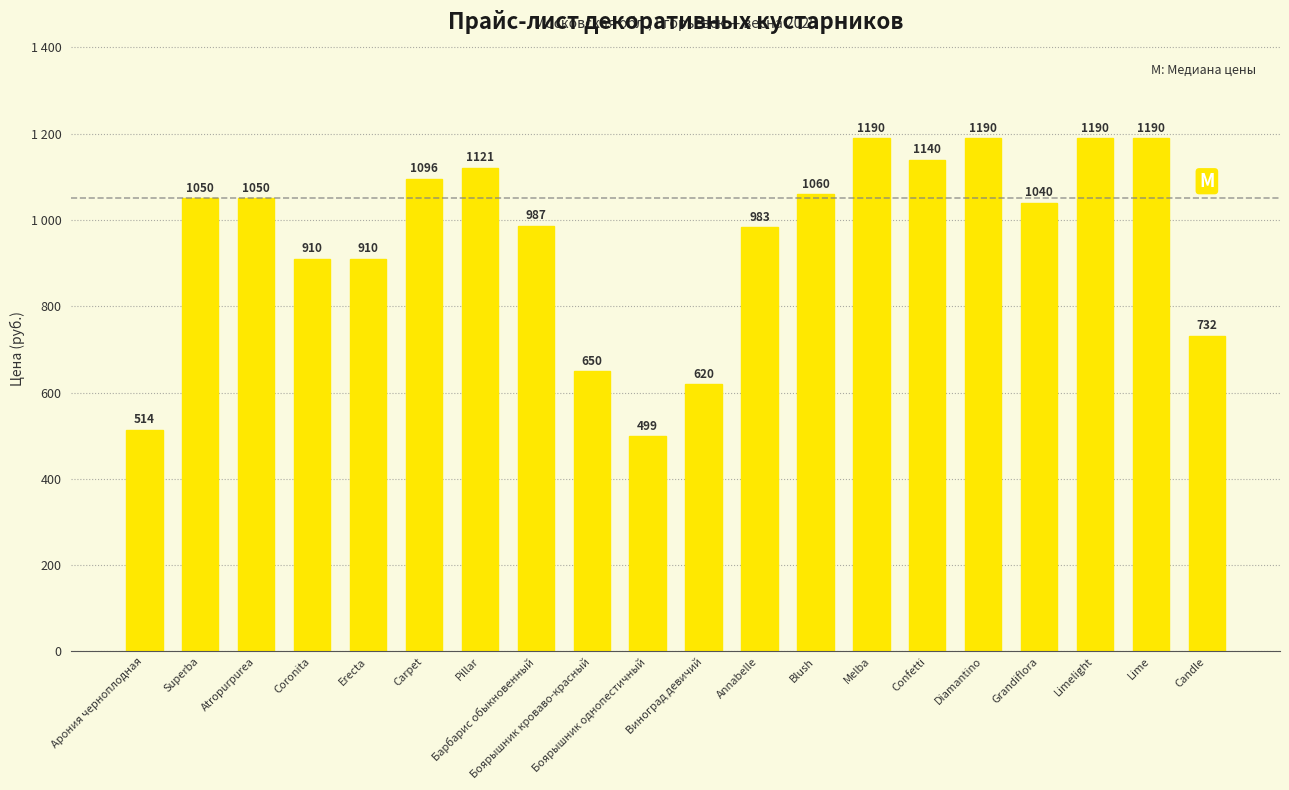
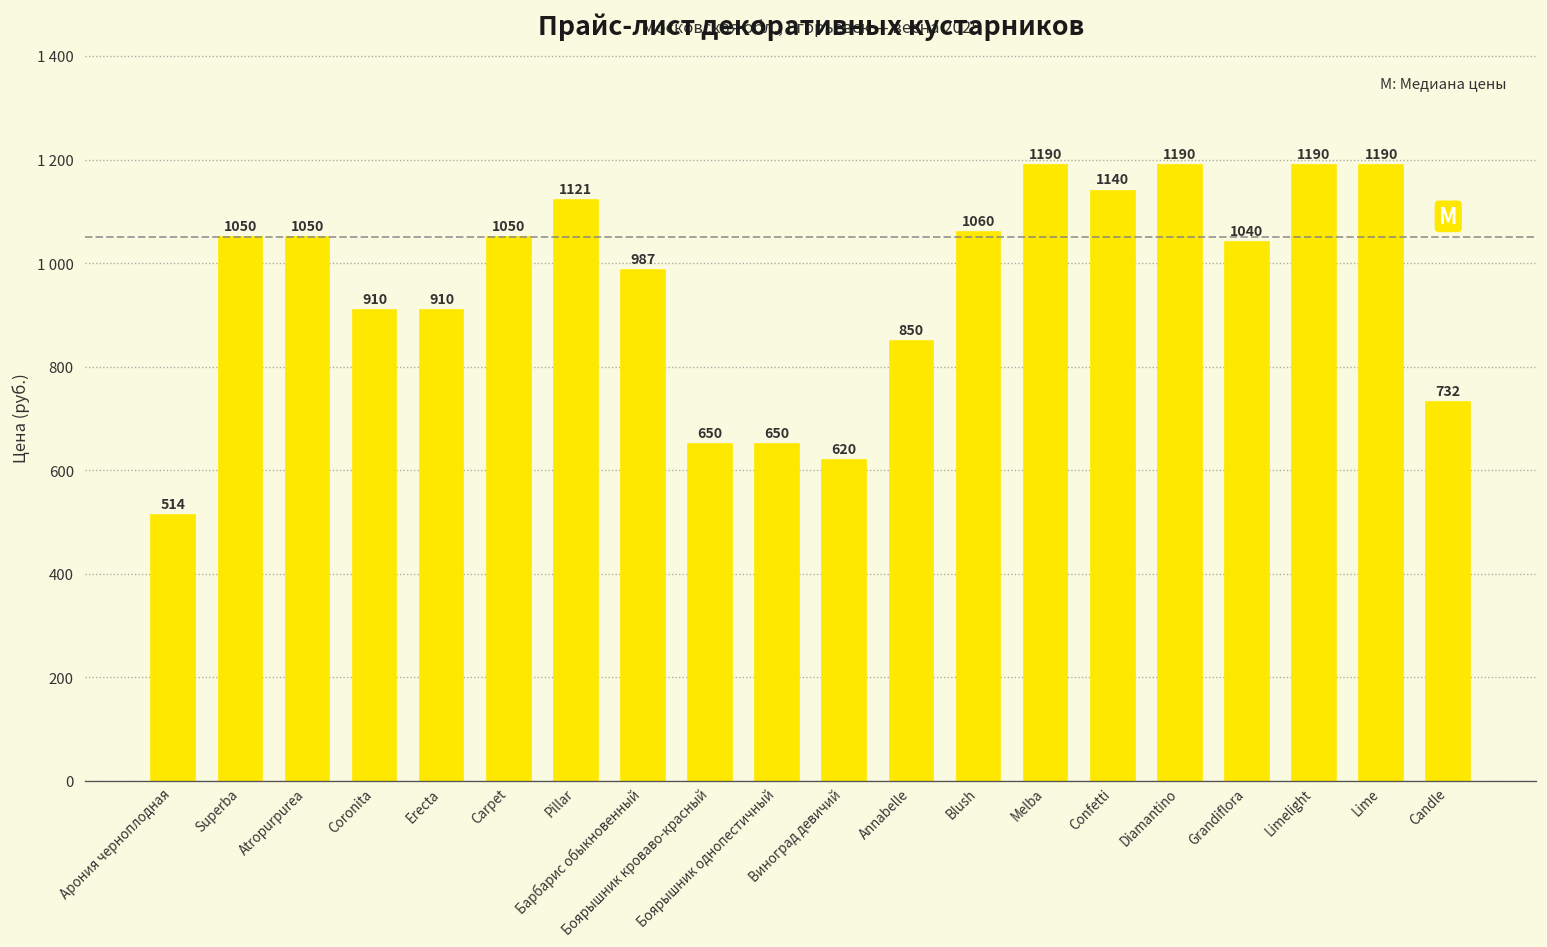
Carpet: 1096 -> 1050
Боярышник однопестичный: 499 -> 650
Annabelle: 983 -> 850
